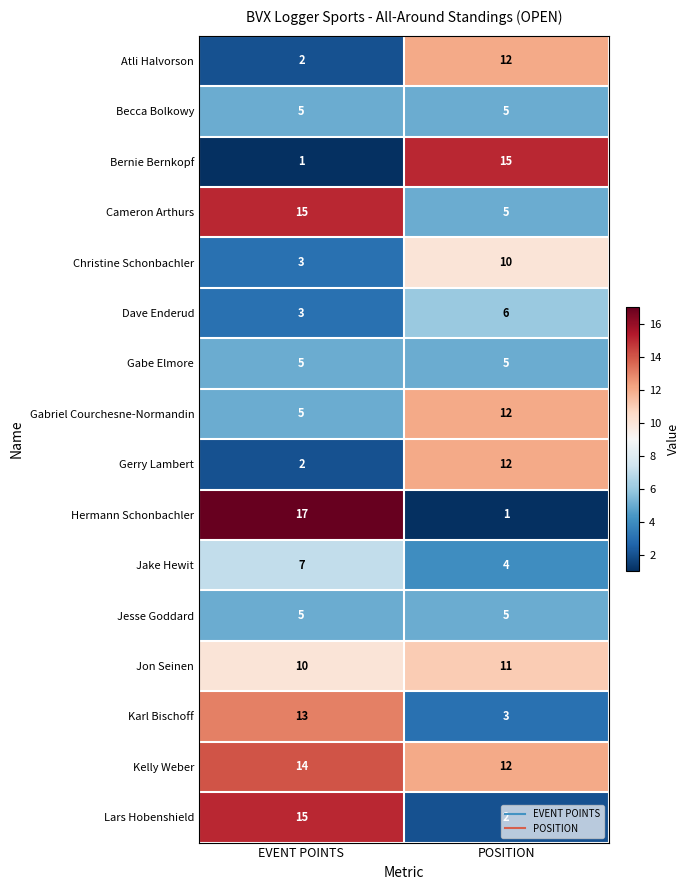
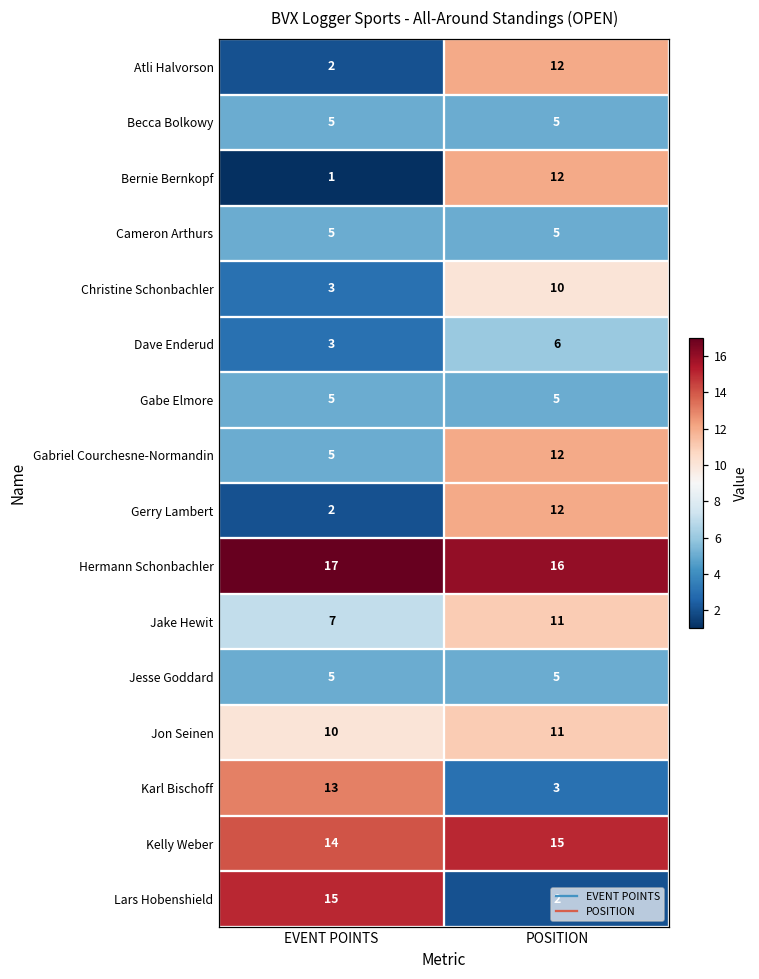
Bernie Bernkopf, POSITION: 15 -> 12
Cameron Arthurs, EVENT POINTS: 15 -> 5
Hermann Schonbachler, POSITION: 1 -> 16
Jake Hewit, POSITION: 4 -> 11
Kelly Weber, POSITION: 12 -> 15
